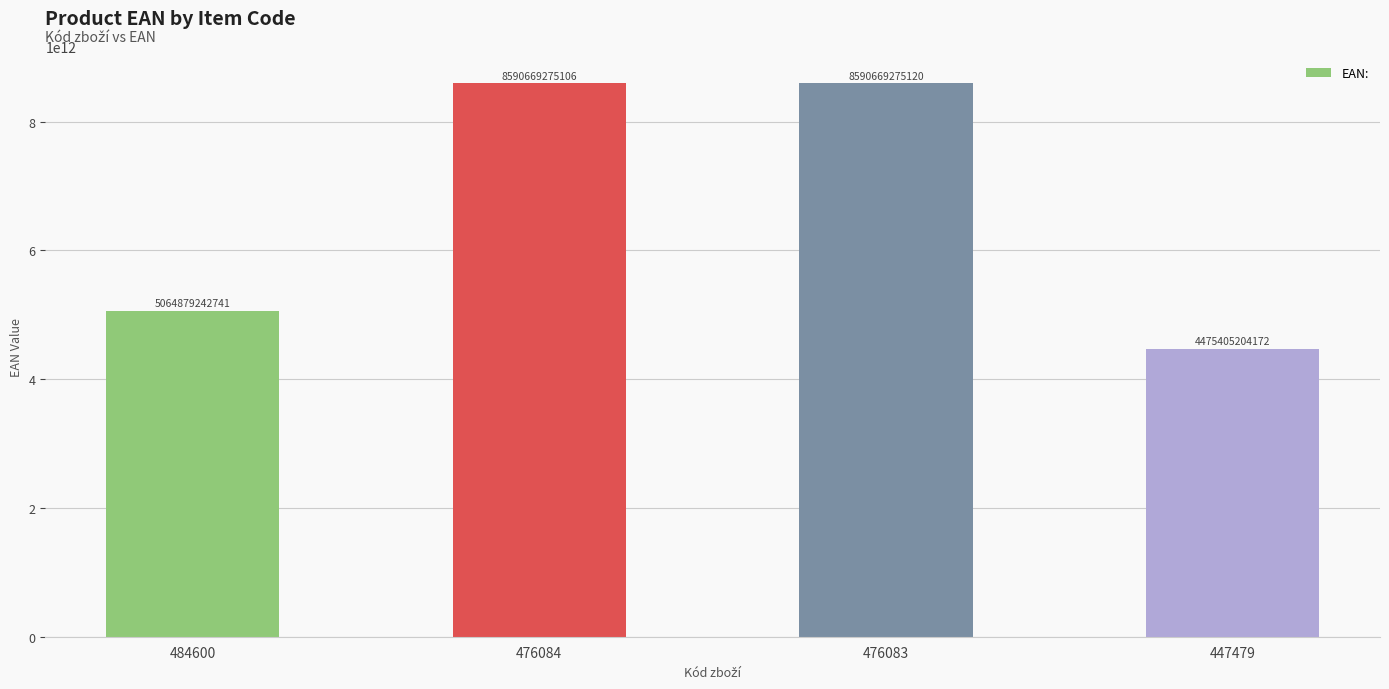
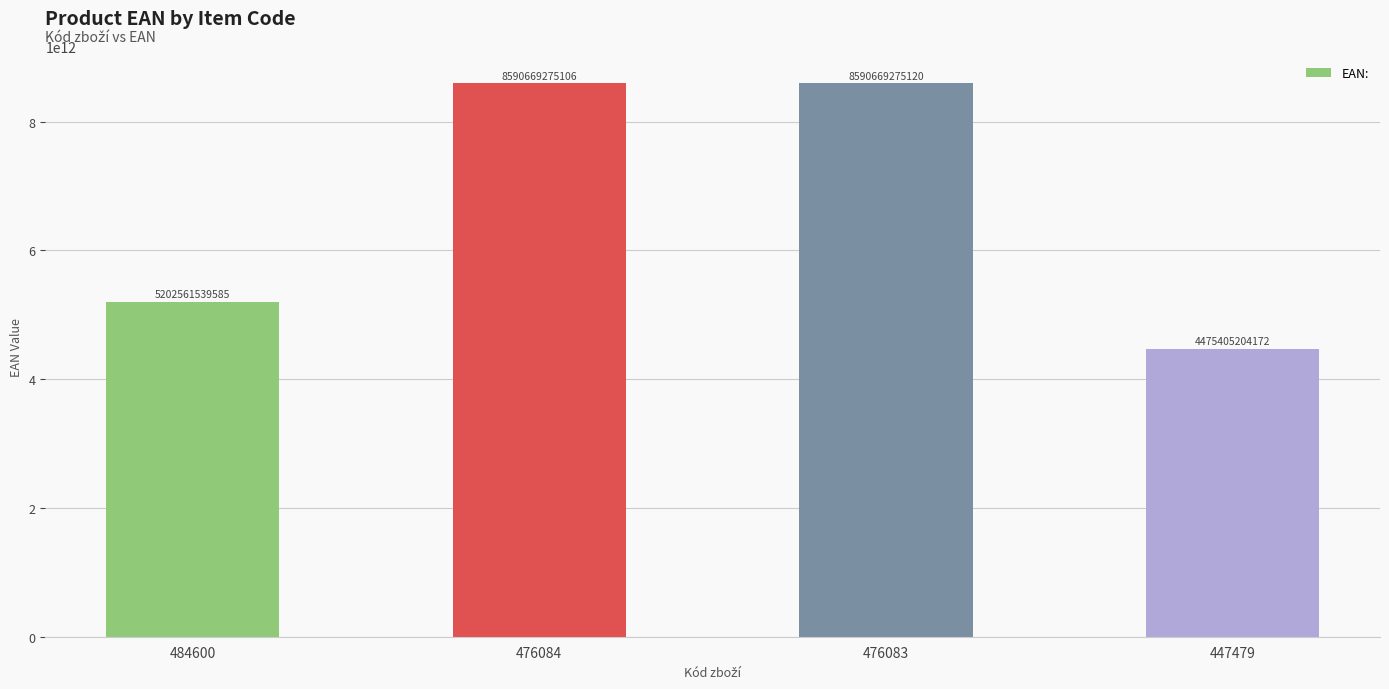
484600: 5064879242741 -> 5202561539585
